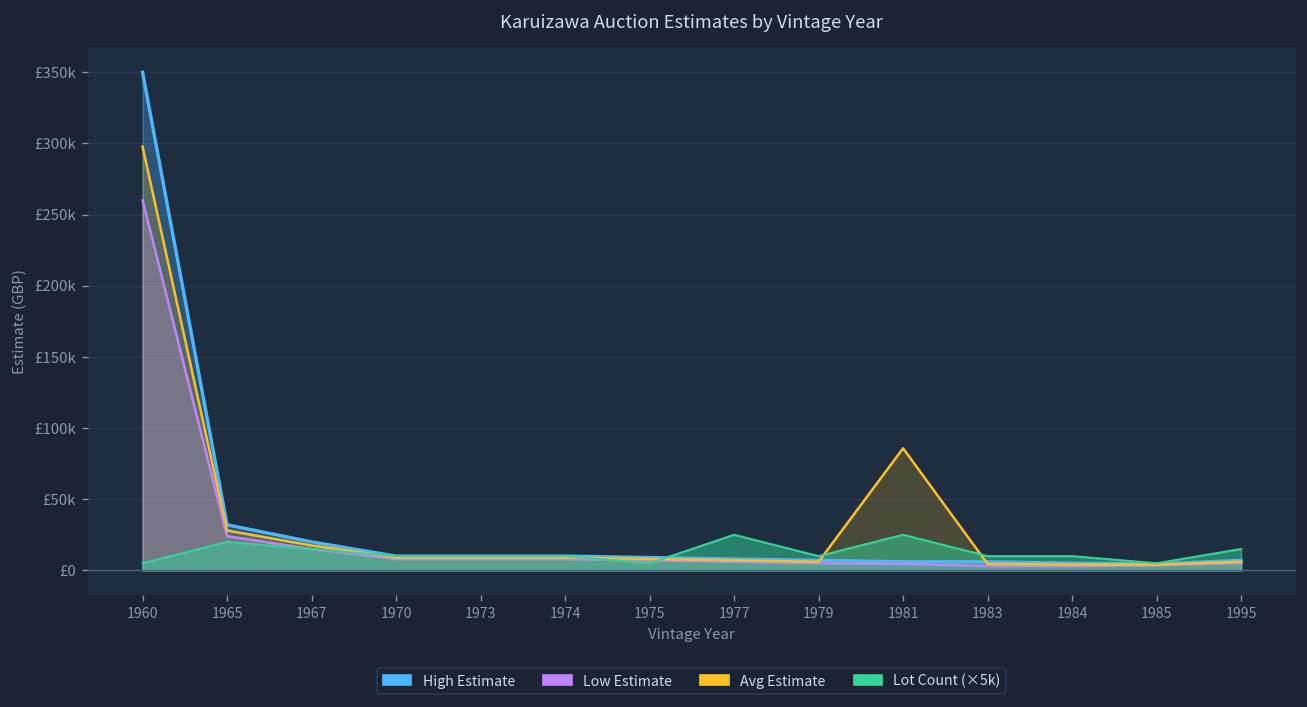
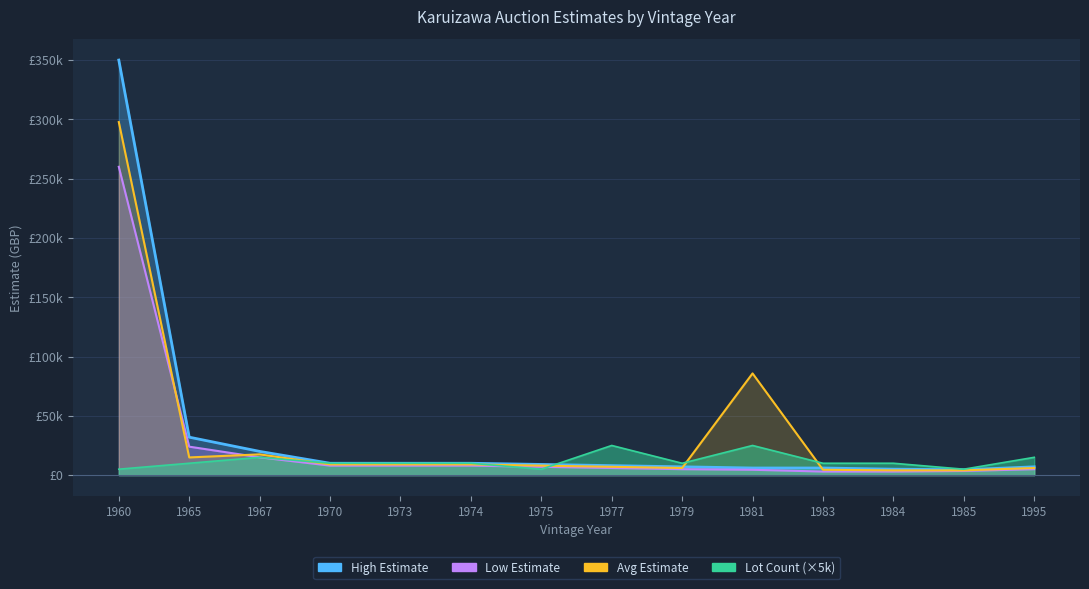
Avg Estimate, 1965: £28000 -> £15000
Lot Count (×5k), 1965: £20000 -> £10000
